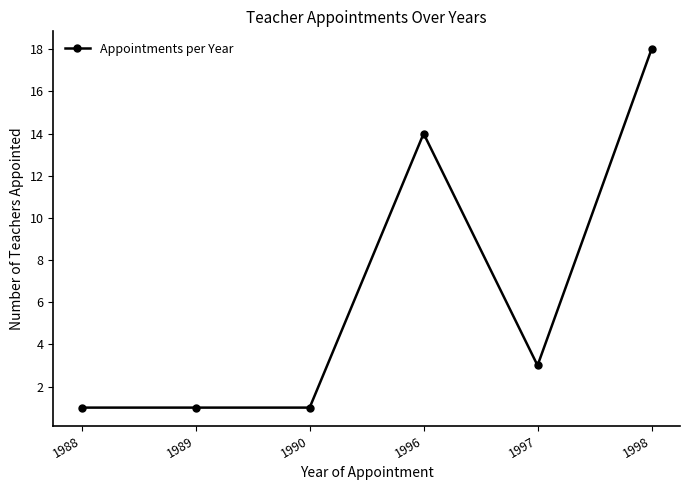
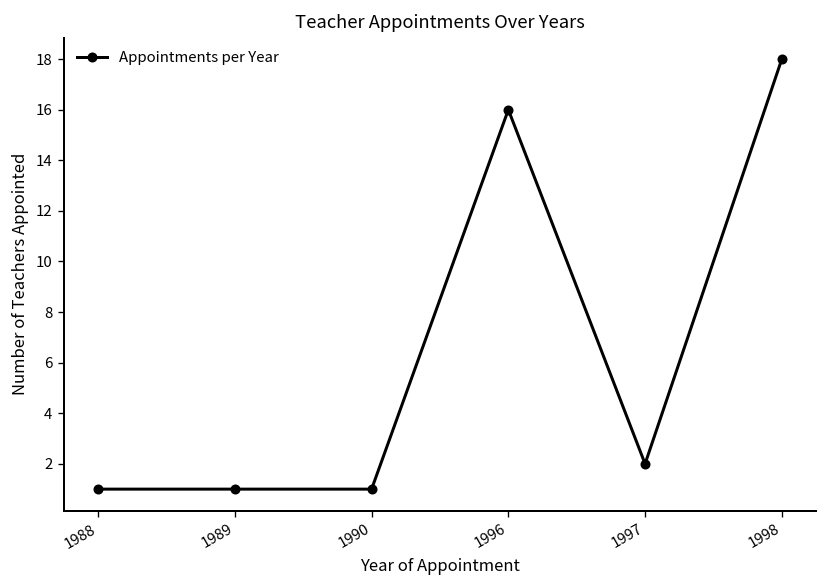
1996: 14 -> 16
1997: 3 -> 2
